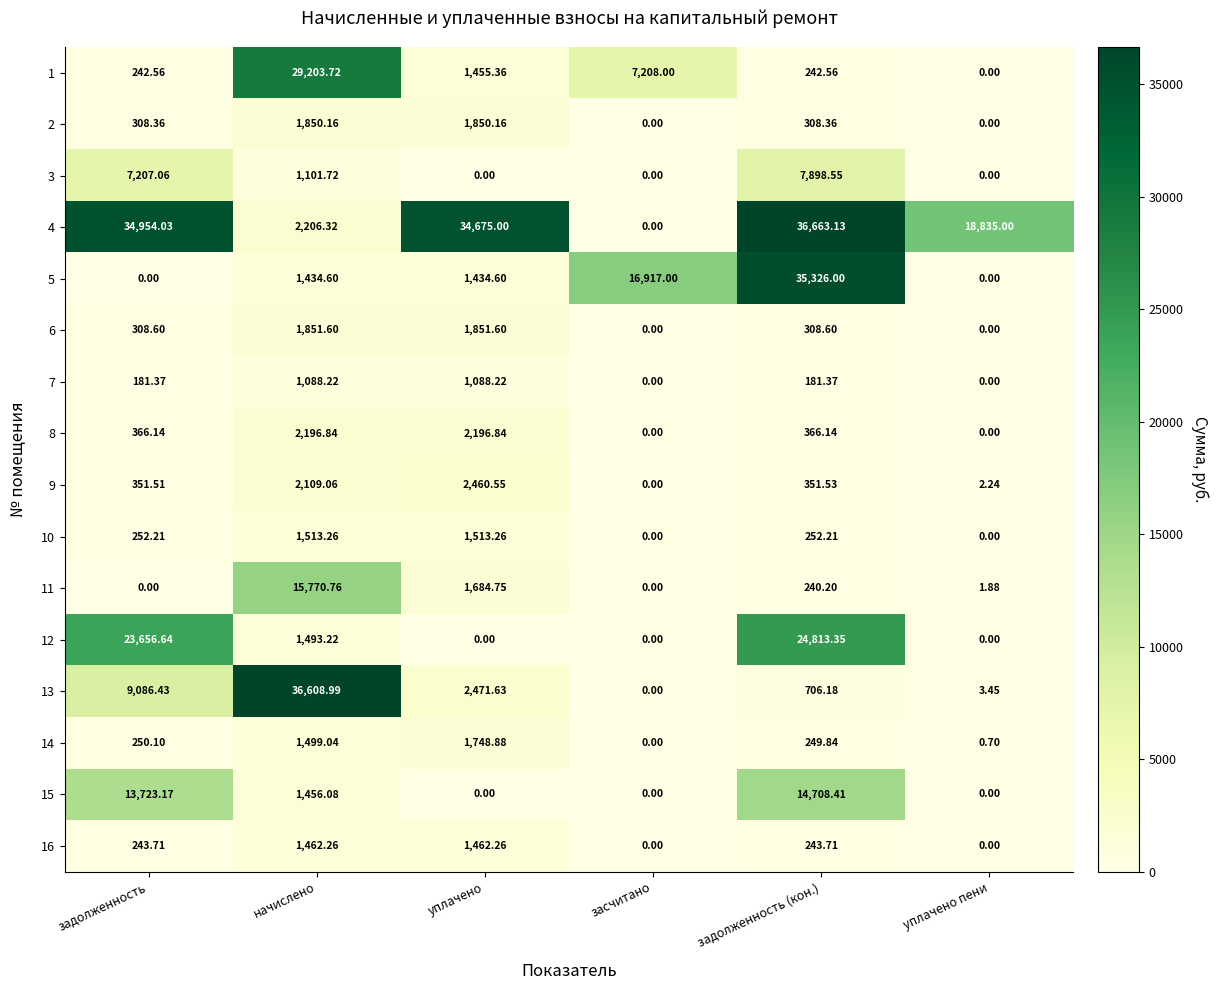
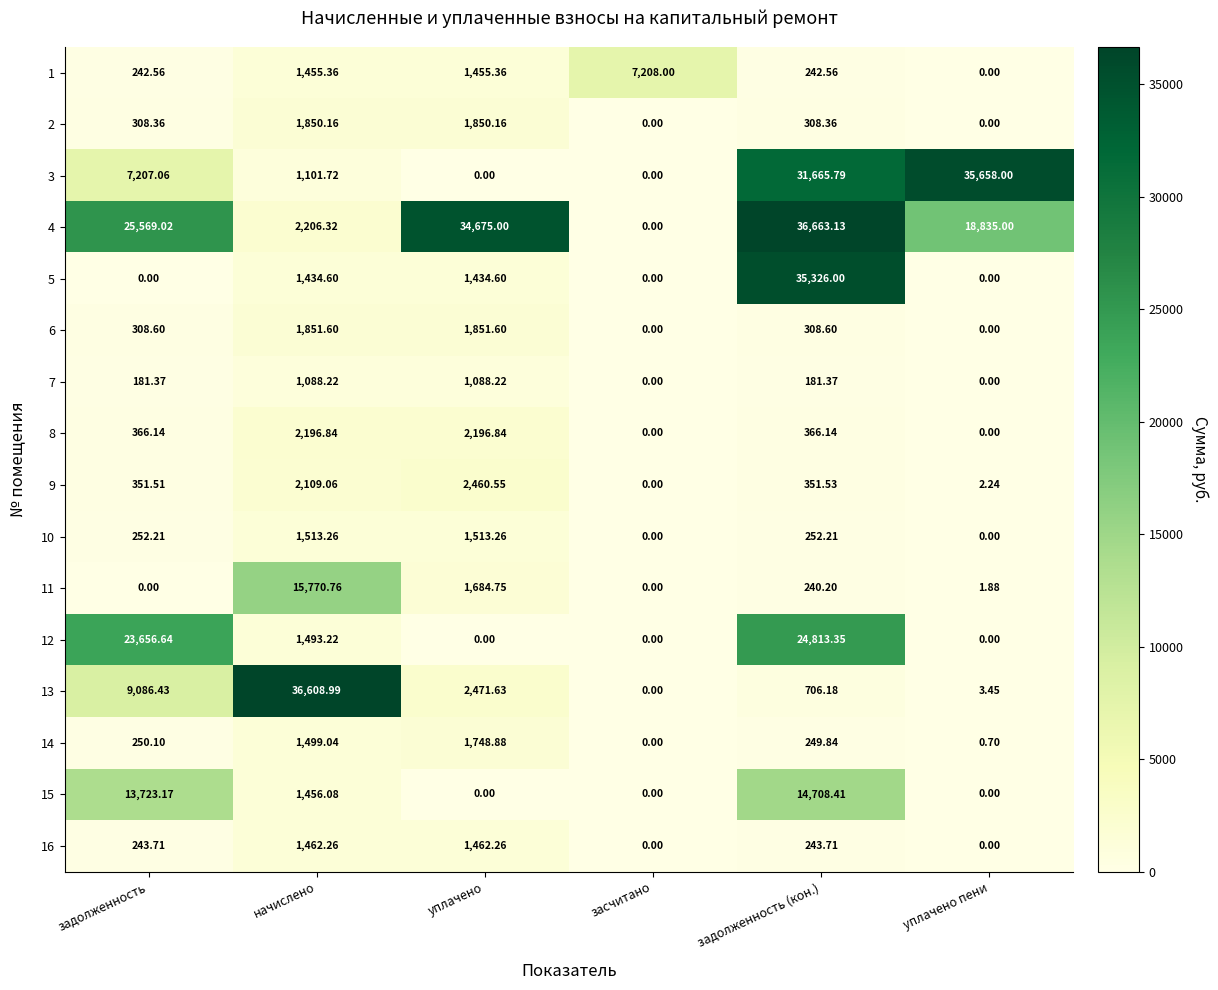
1, начислено: 29,203.72 -> 1,455.36
3, задолженность (кон.): 7,898.55 -> 31,665.79
3, уплачено пени: 0.00 -> 35,658.00
4, задолженность: 34,954.03 -> 25,569.02
5, засчитано: 16,917.00 -> 0.00
